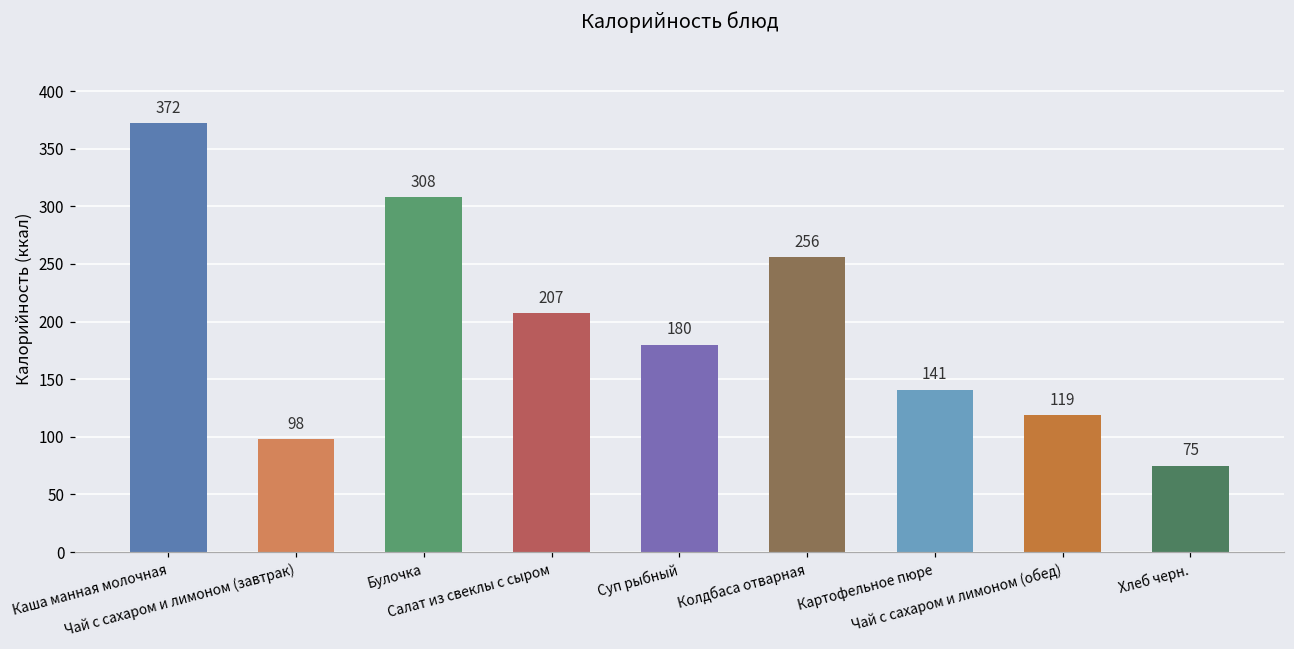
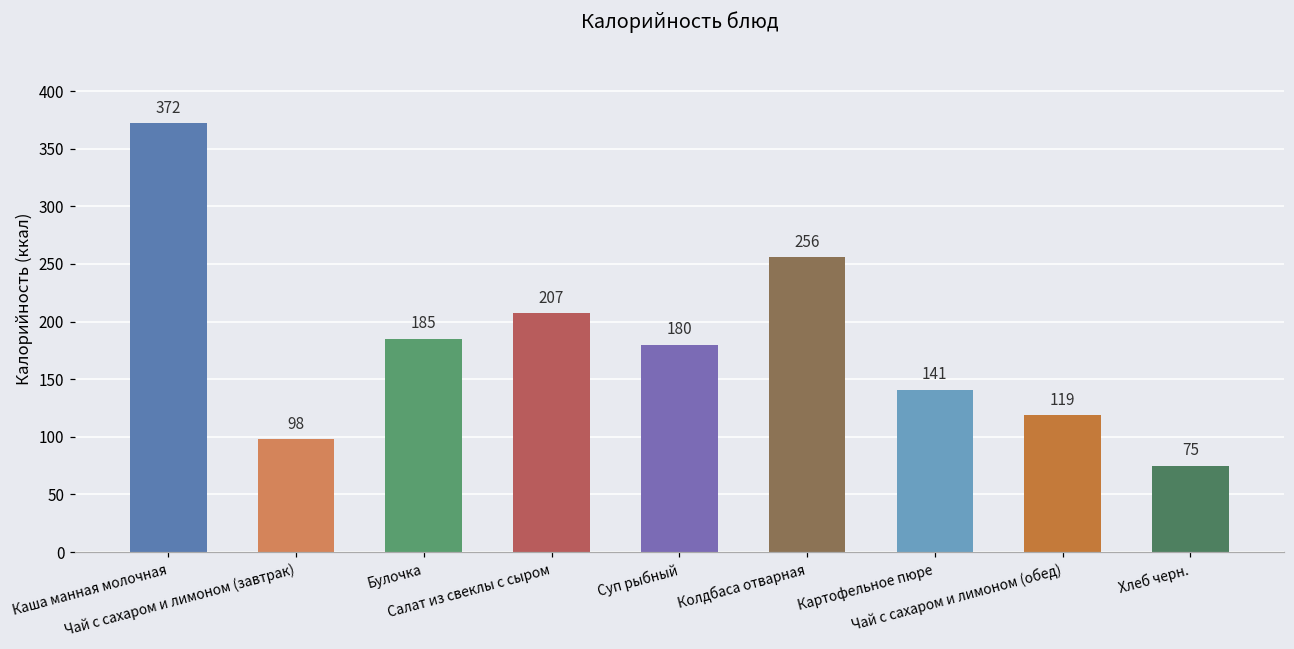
Булочка: 308 -> 185
